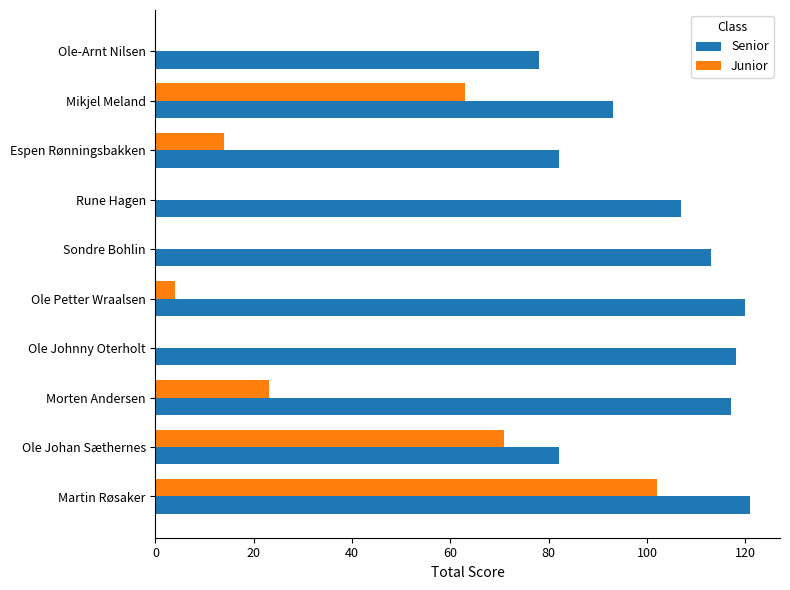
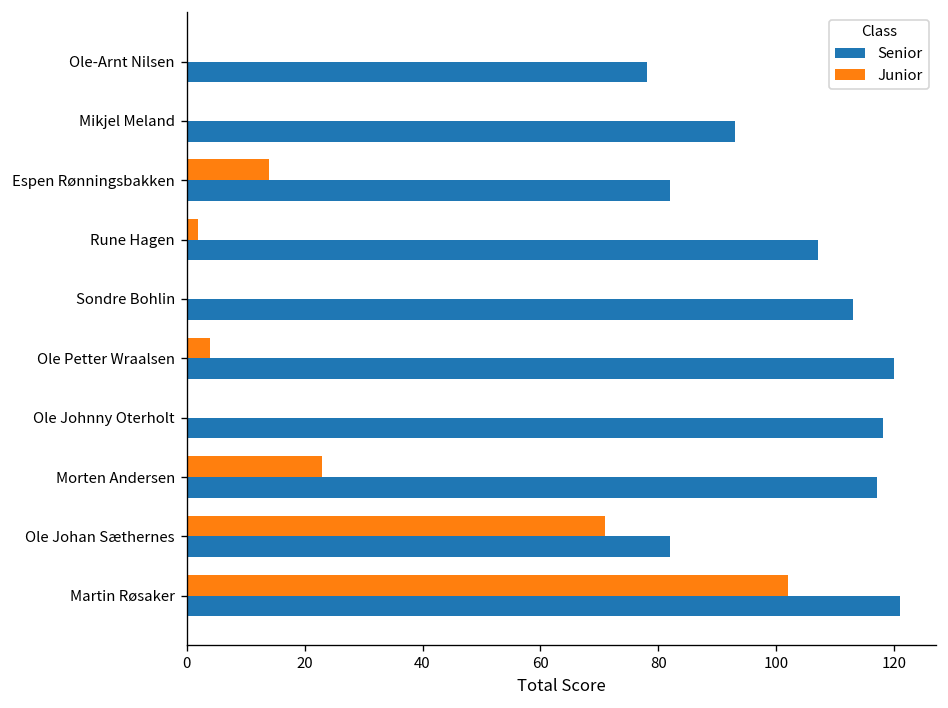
Junior, Mikjel Meland: 63 -> 0
Junior, Rune Hagen: 0 -> 2
